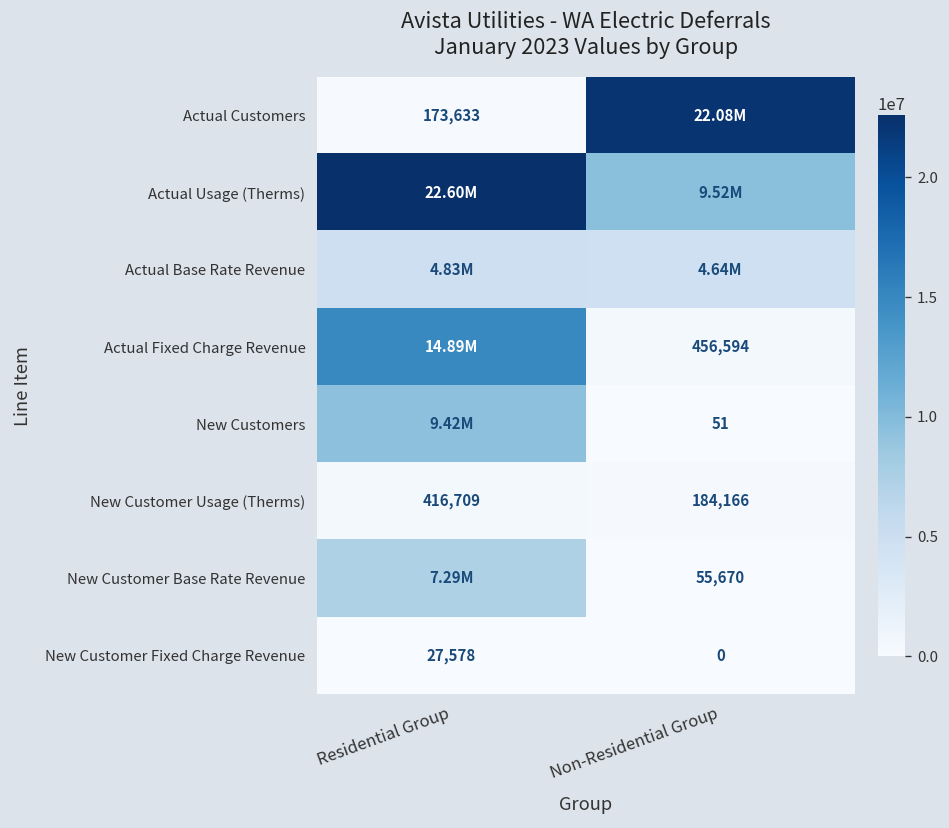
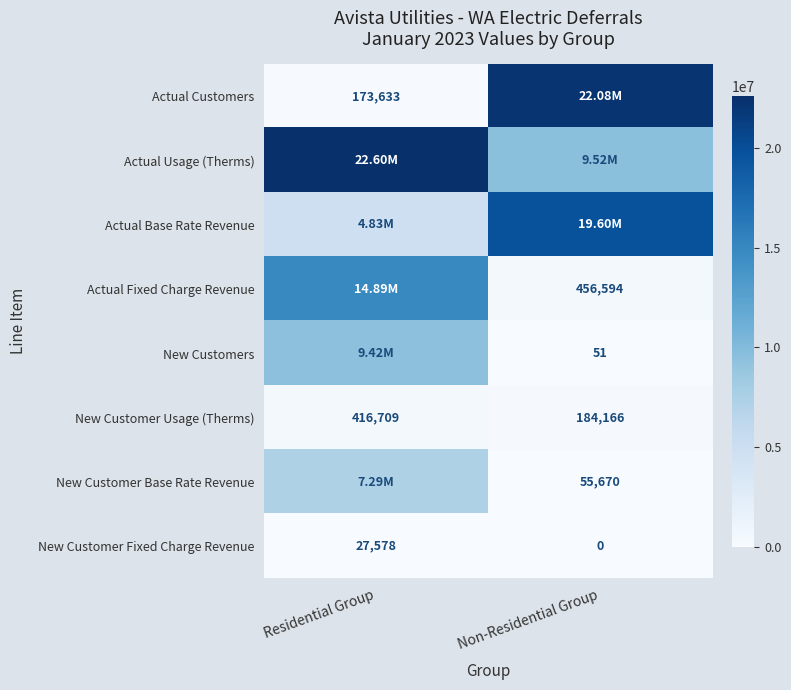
Actual Base Rate Revenue, Non-Residential Group: 4.64M -> 19.60M
